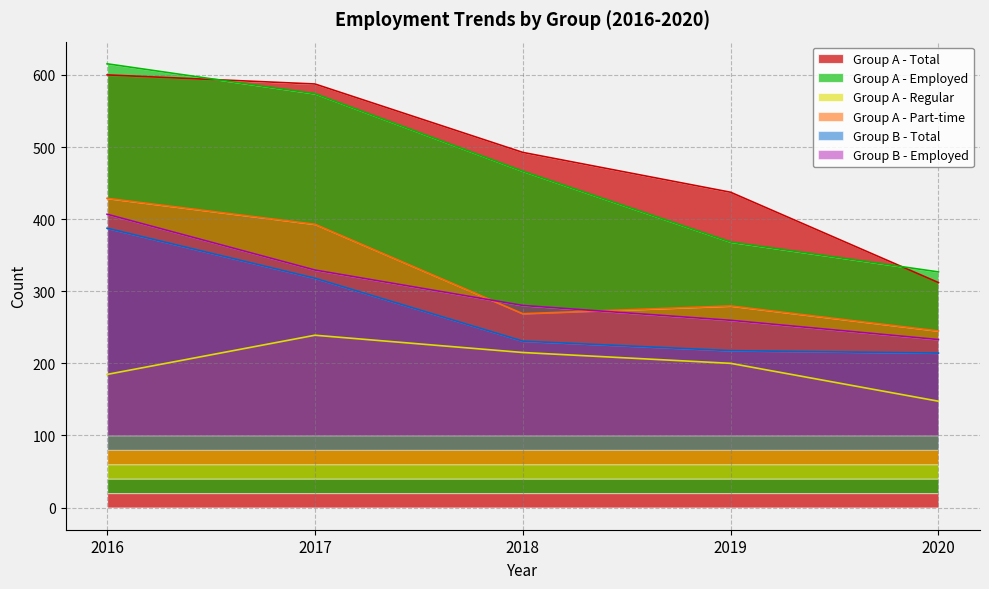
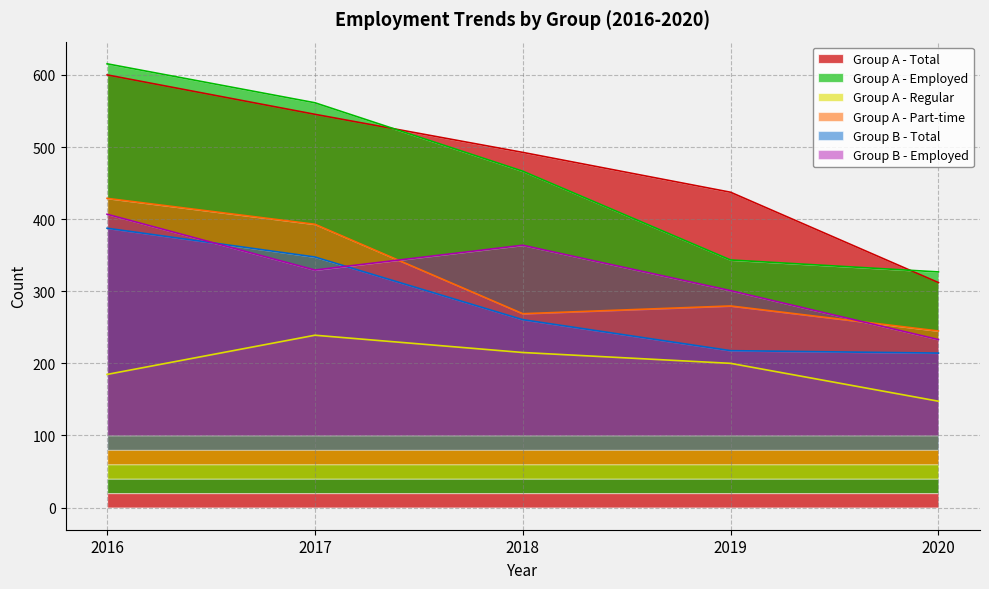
Group A - Total, 2017: 590 -> 550
Group A - Employed, 2017: 570 -> 560
Group B - Total, 2017: 320 -> 350
Group B - Total, 2018: 230 -> 260
Group B - Employed, 2018: 280 -> 360
Group A - Employed, 2019: 370 -> 340
Group B - Employed, 2019: 260 -> 300
